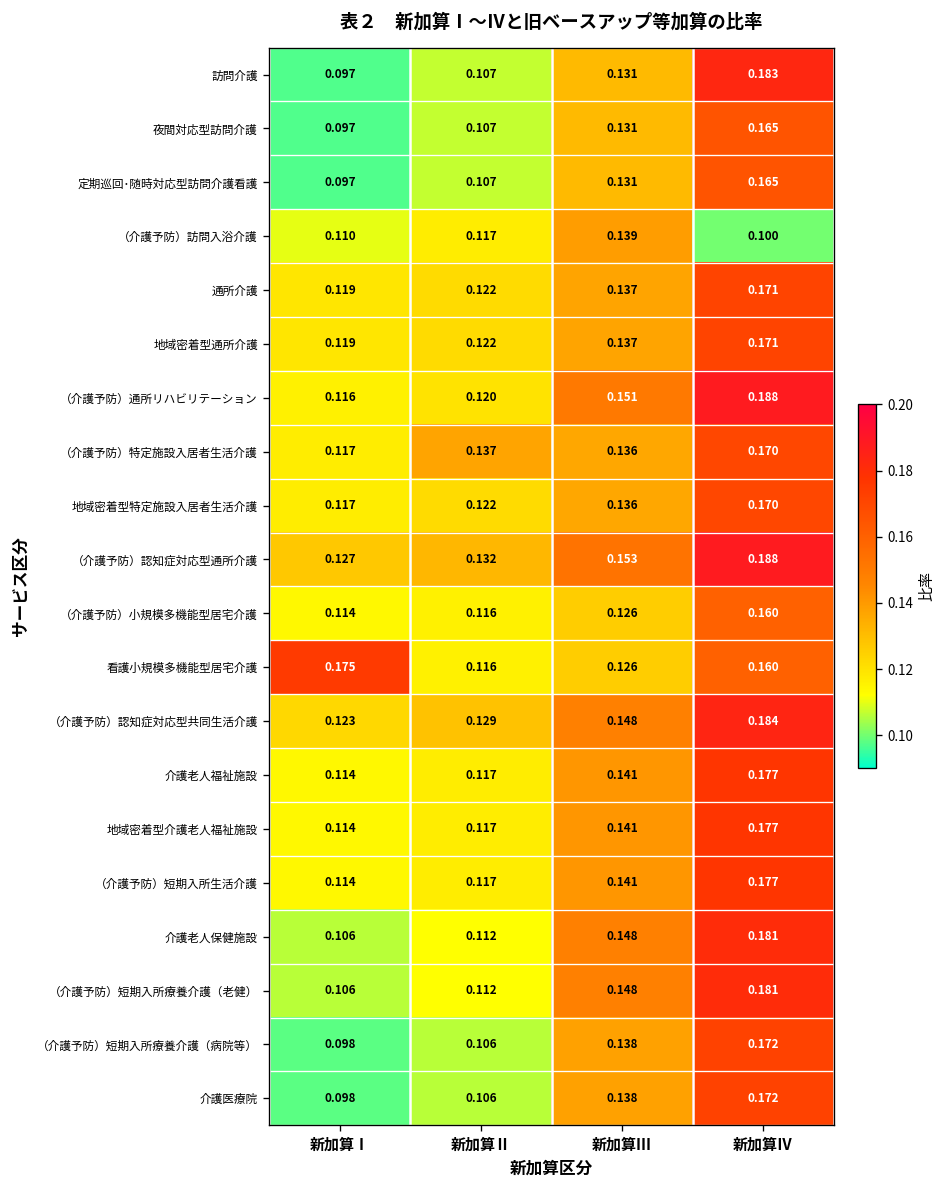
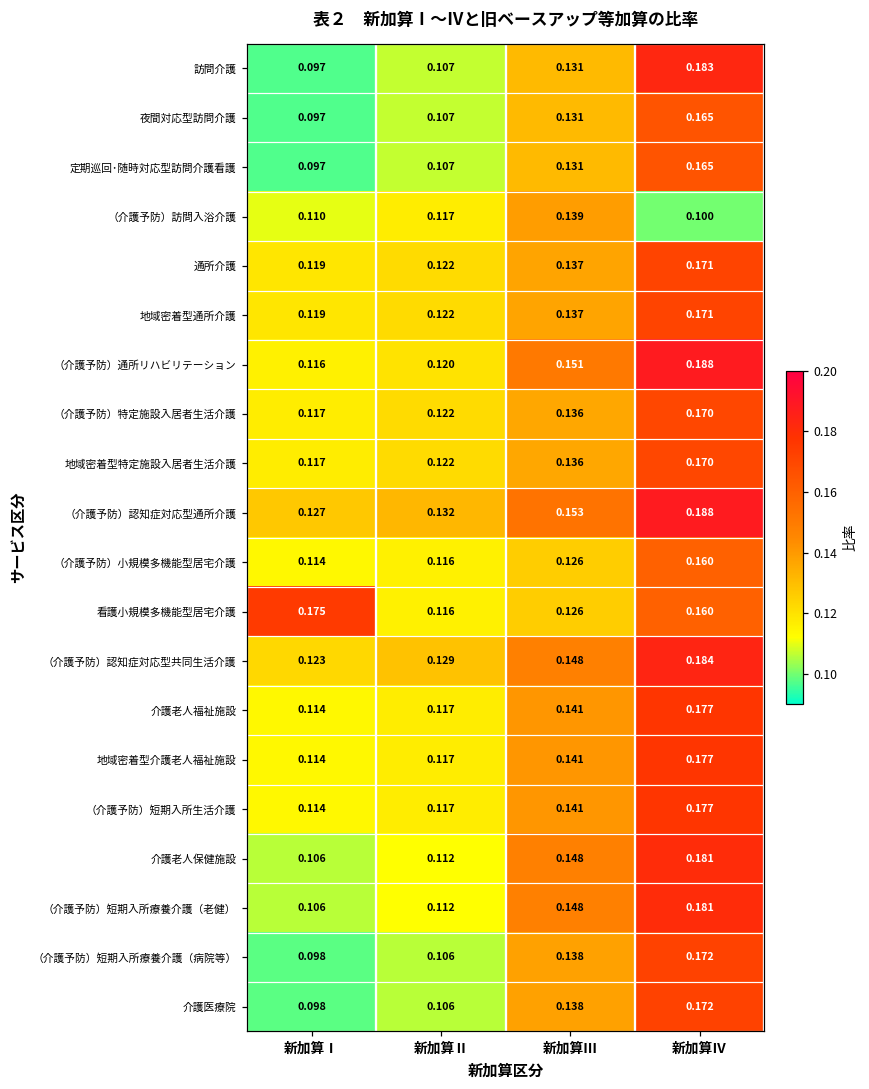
（介護予防）特定施設入居者生活介護, 新加算Ⅱ: 0.137 -> 0.122
